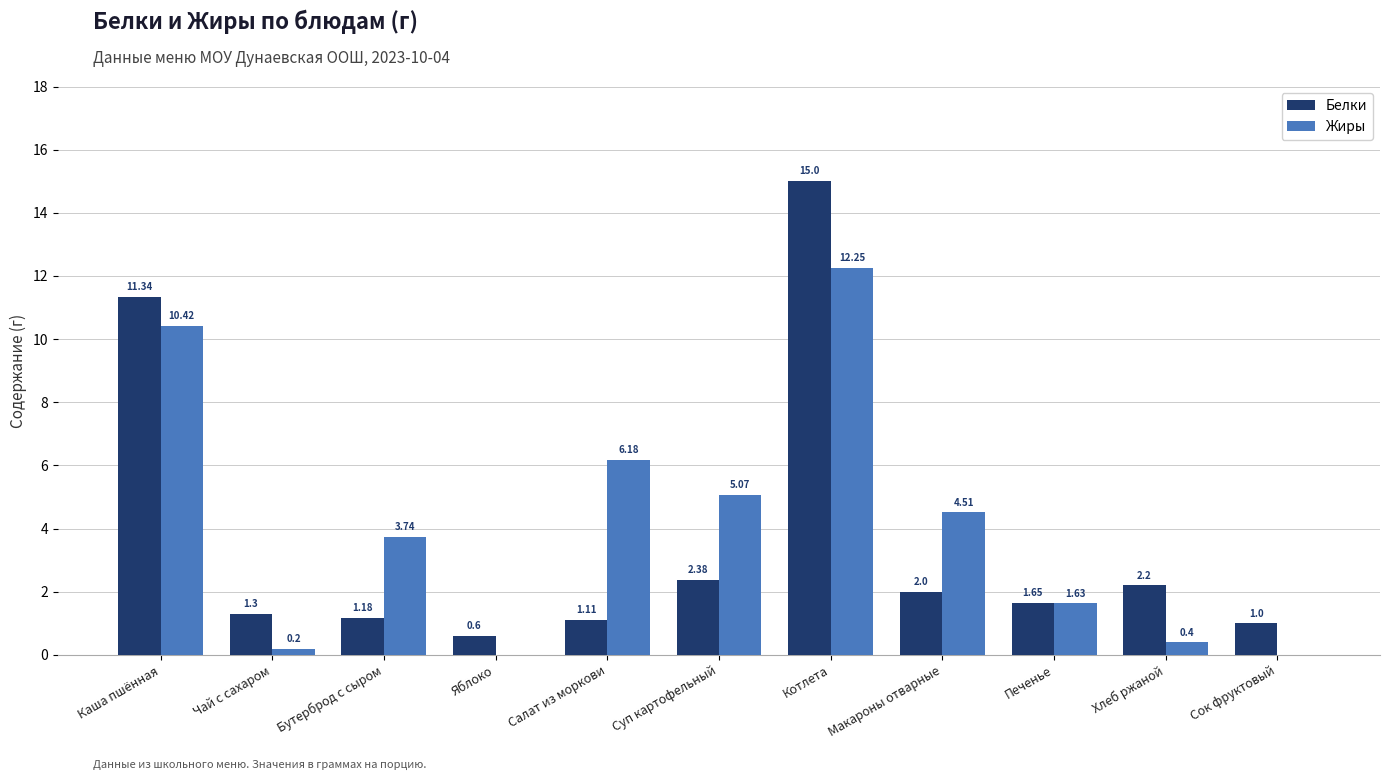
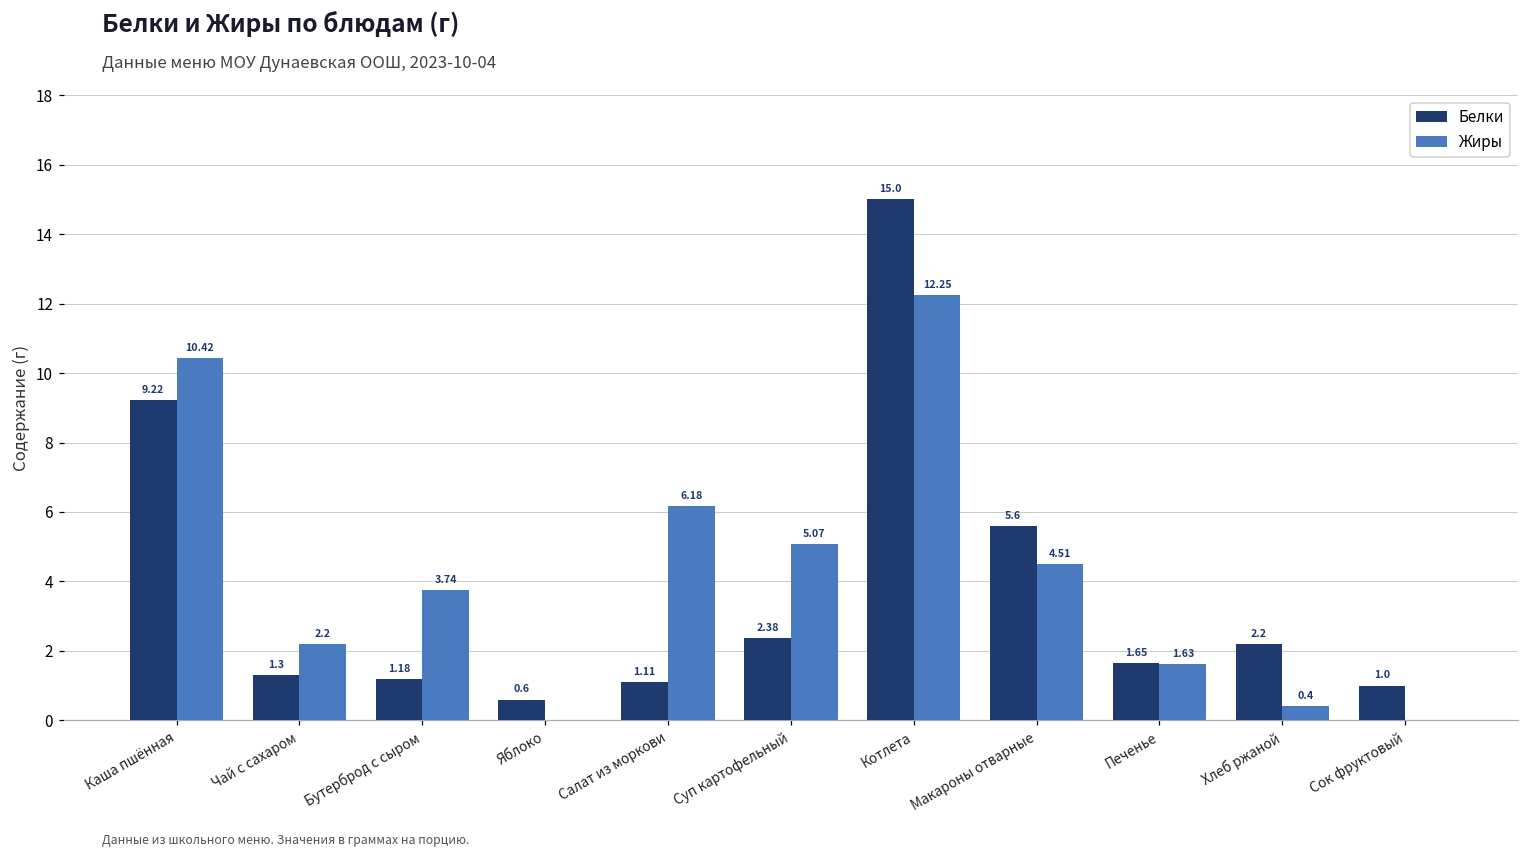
Белки, Каша пшённая: 11.34 -> 9.22
Жиры, Чай с сахаром: 0.2 -> 2.2
Белки, Макароны отварные: 2.0 -> 5.6
